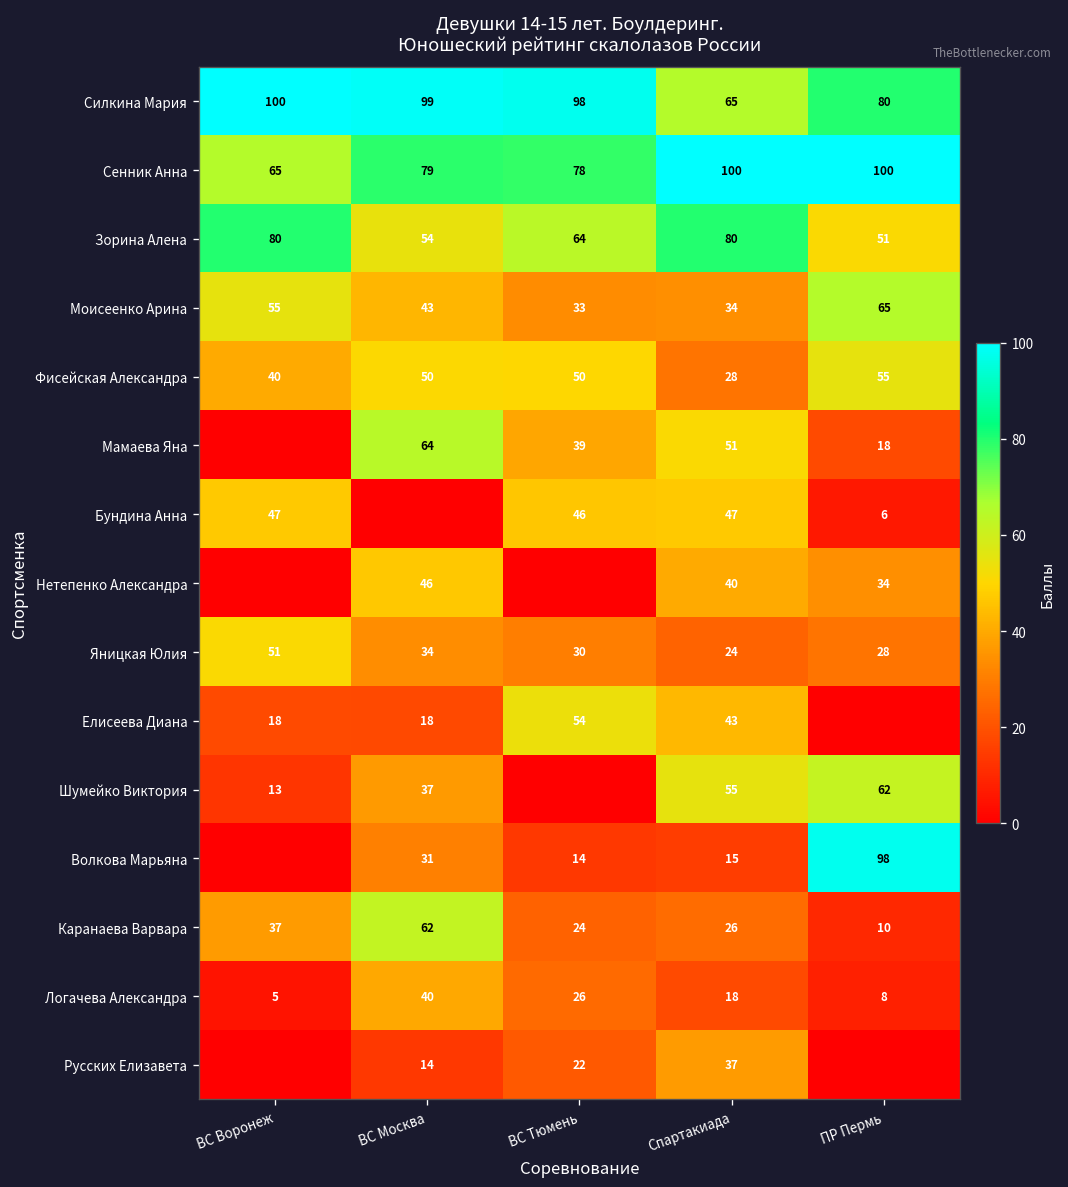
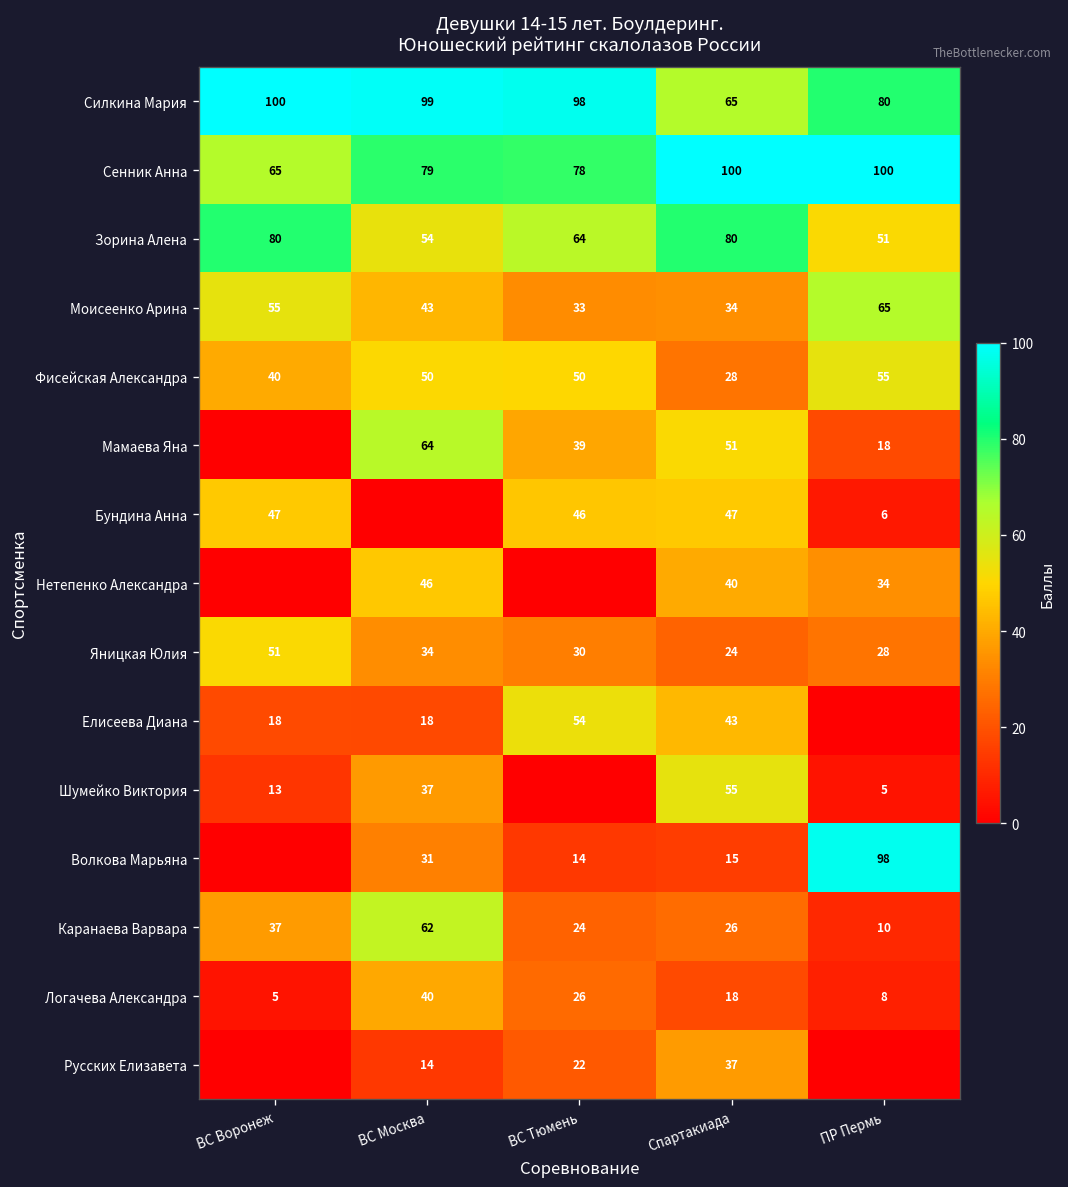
Шумейко Виктория, ПР Пермь: 62 -> 5
